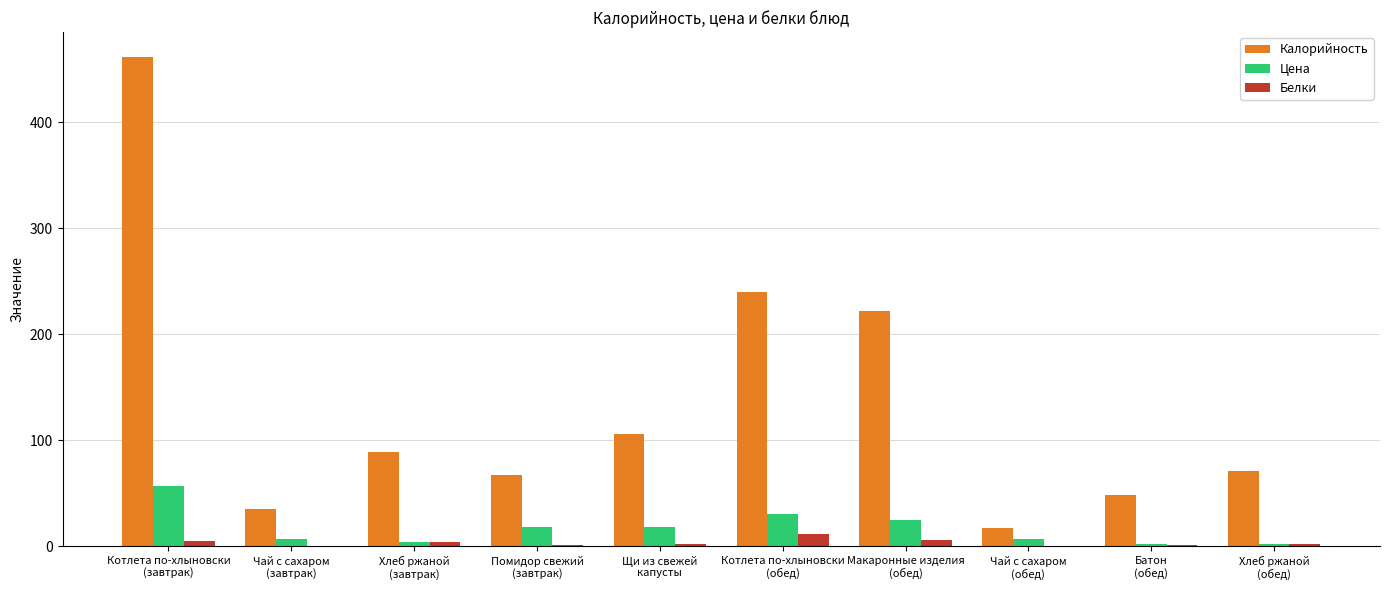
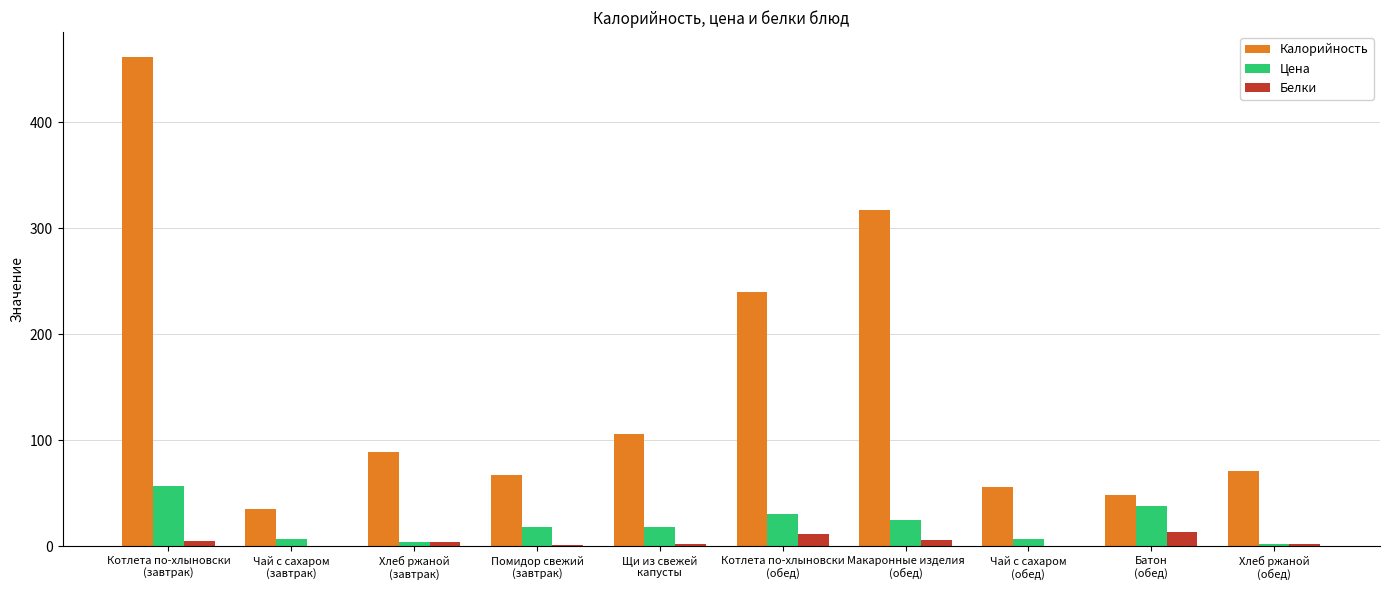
Калорийность, Макаронные изделия (обед): 222 -> 317
Калорийность, Чай с сахаром (обед): 17 -> 56
Цена, Батон (обед): 2 -> 38
Белки, Батон (обед): 1 -> 13
